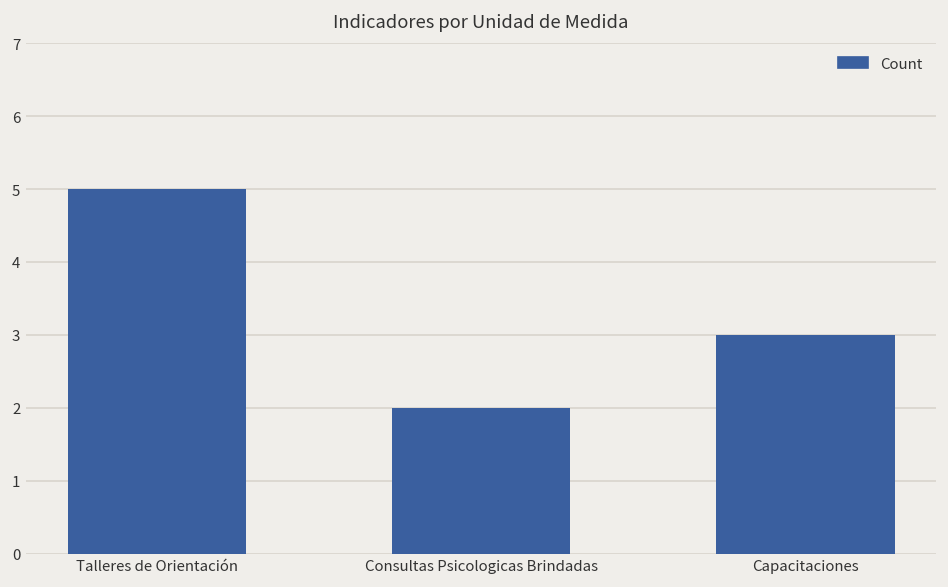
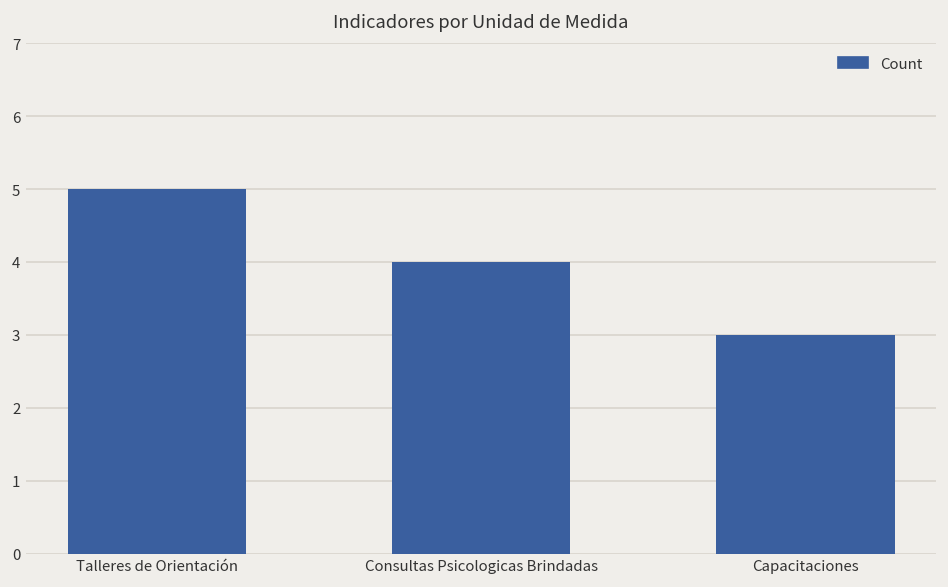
Consultas Psicologicas Brindadas: 2 -> 4
